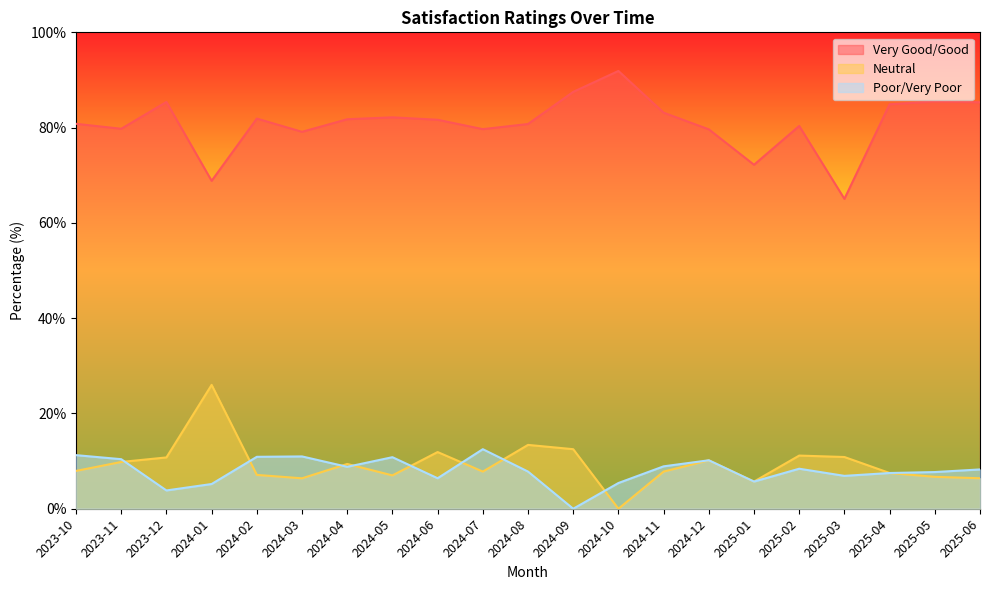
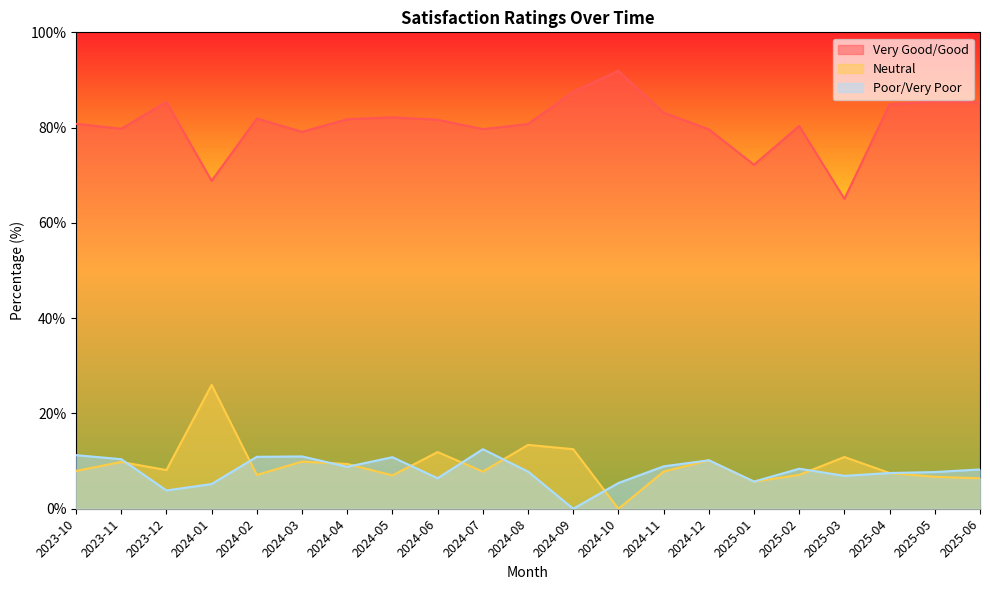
Neutral, 2023-12: 11% -> 8%
Neutral, 2024-03: 6% -> 10%
Neutral, 2025-02: 11% -> 7%
